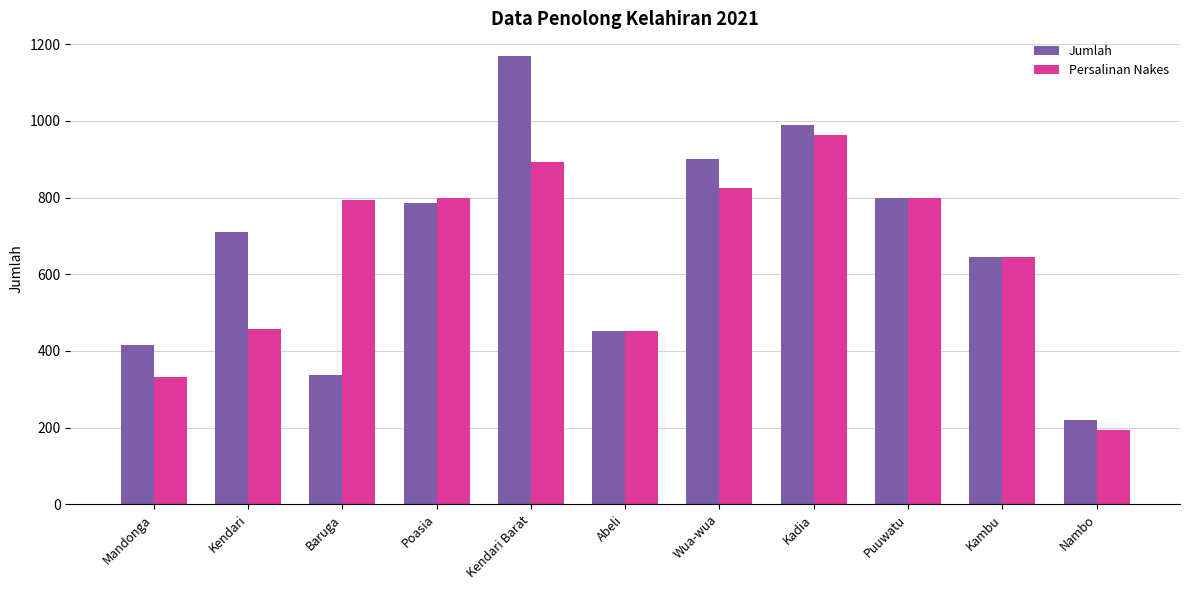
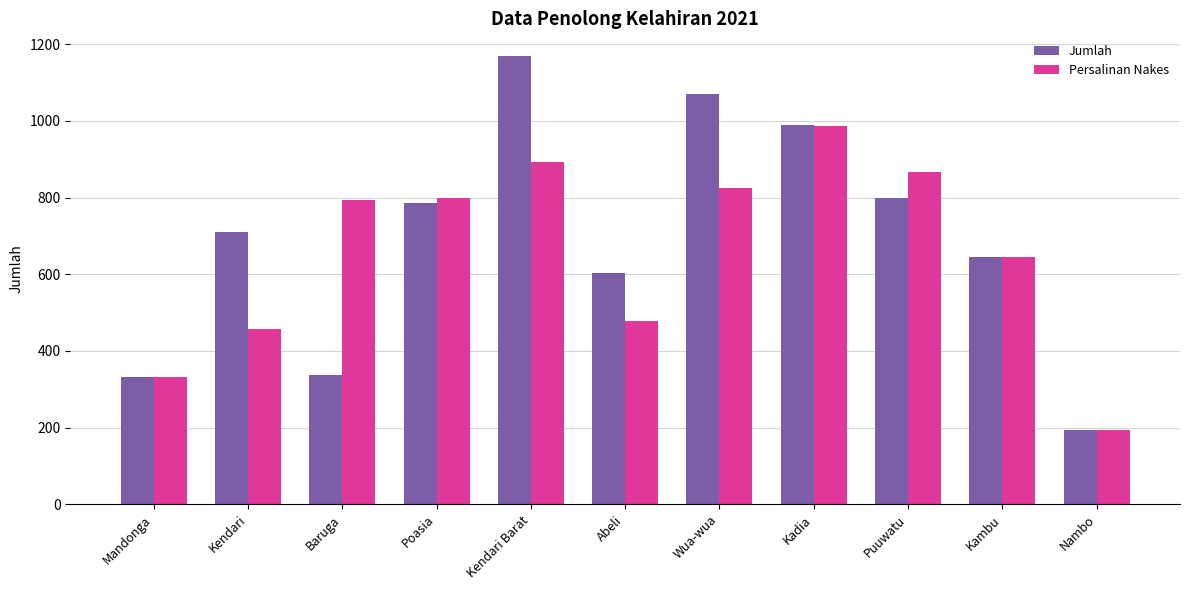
Jumlah, Mandonga: 420 -> 330
Jumlah, Abeli: 450 -> 600
Persalinan Nakes, Abeli: 450 -> 480
Jumlah, Wua-wua: 900 -> 1070
Persalinan Nakes, Kadia: 960 -> 990
Persalinan Nakes, Puuwatu: 800 -> 870
Jumlah, Nambo: 220 -> 190
